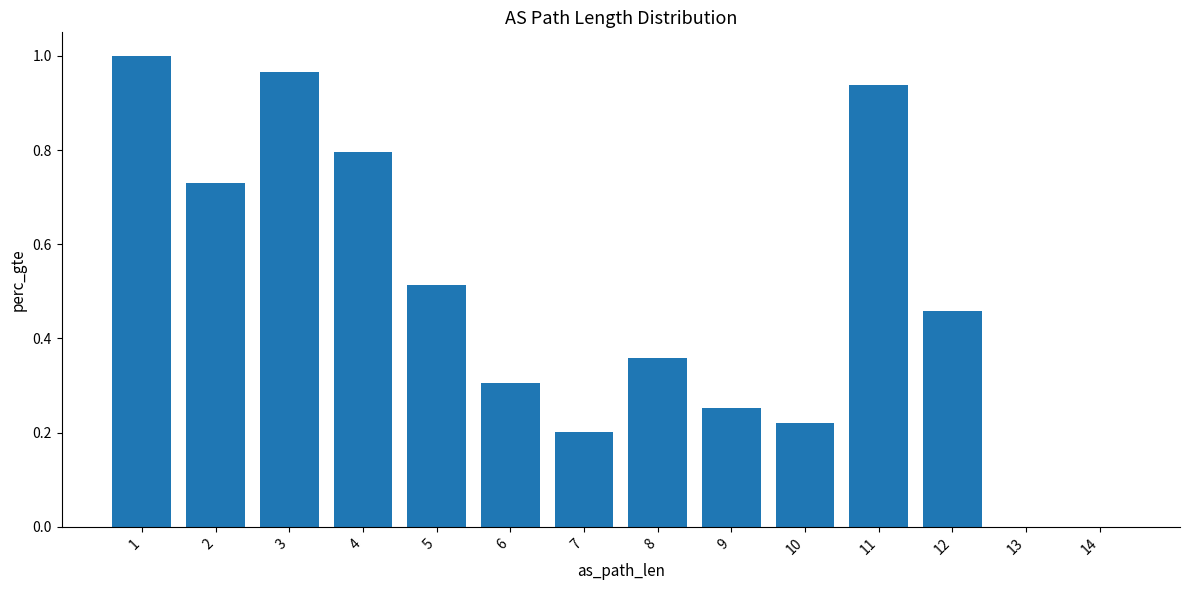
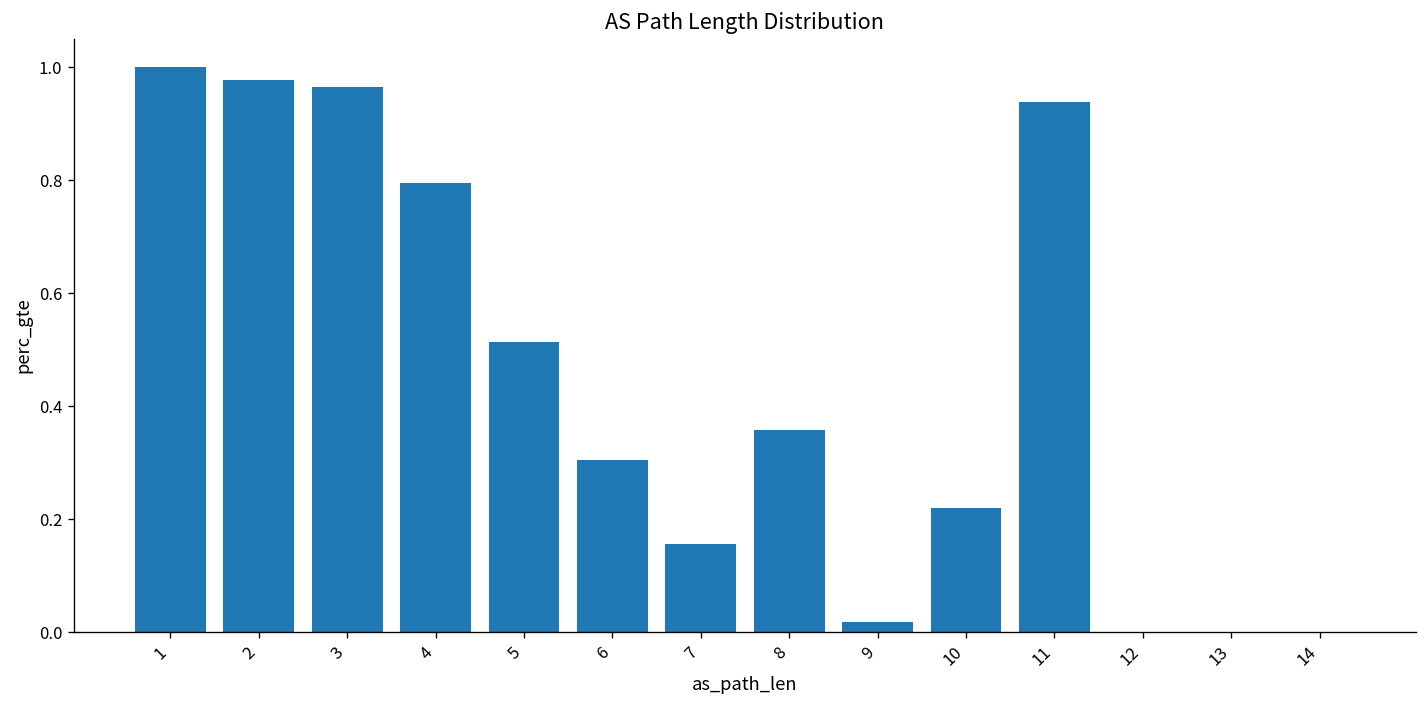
2: 0.73 -> 0.98
7: 0.20 -> 0.16
9: 0.25 -> 0.02
12: 0.46 -> 0.00
